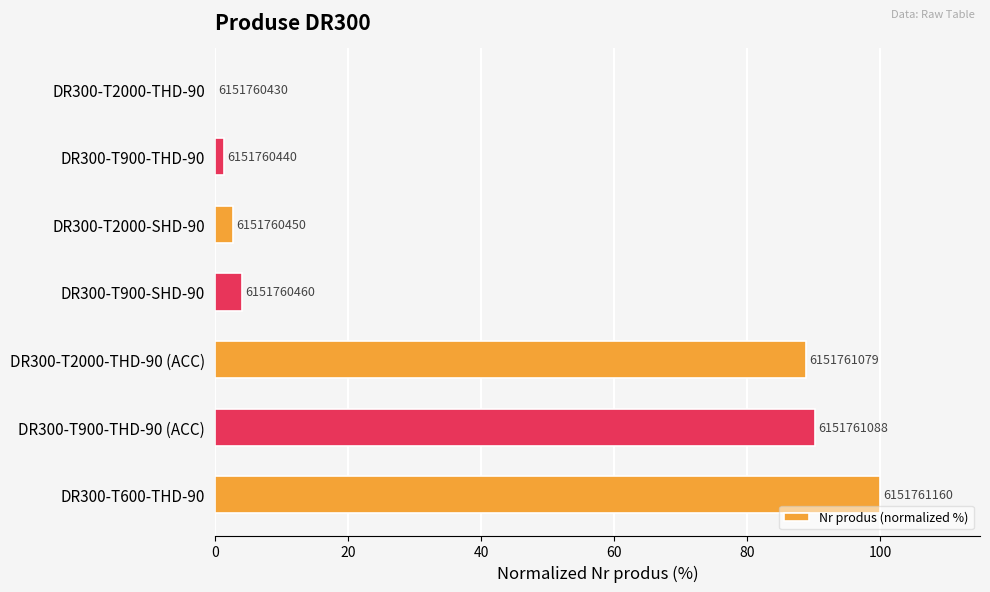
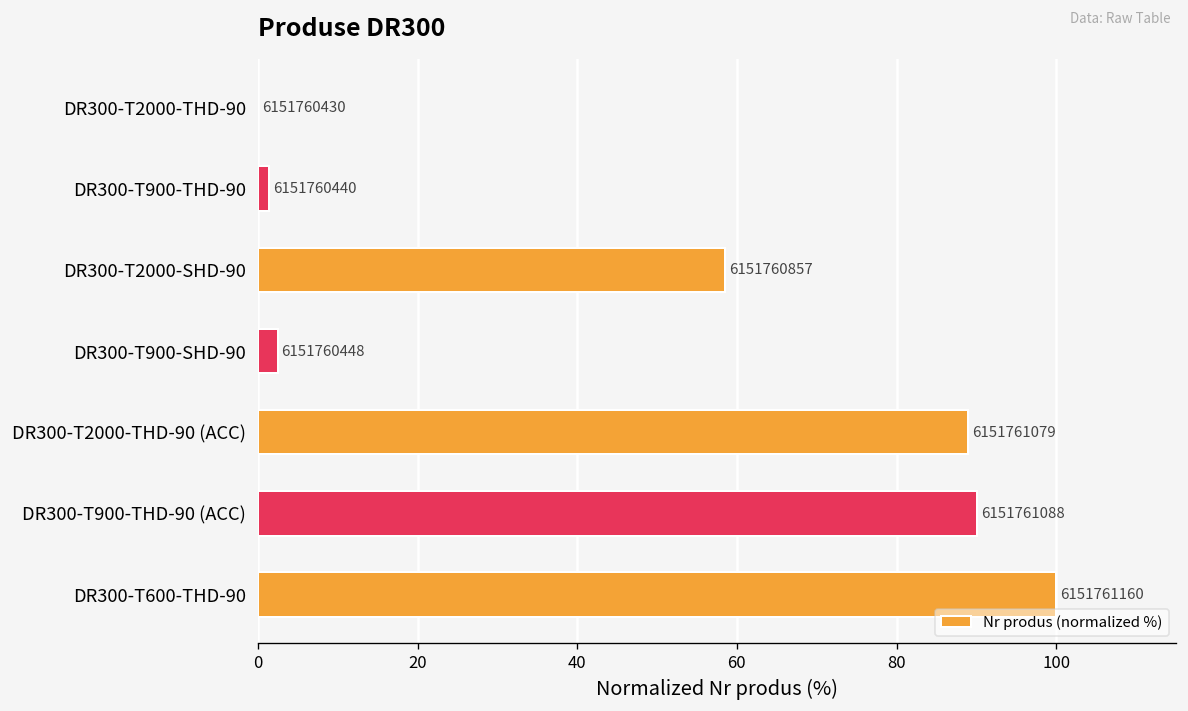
DR300-T2000-SHD-90: 6151760450 -> 6151760857
DR300-T900-SHD-90: 6151760460 -> 6151760448
